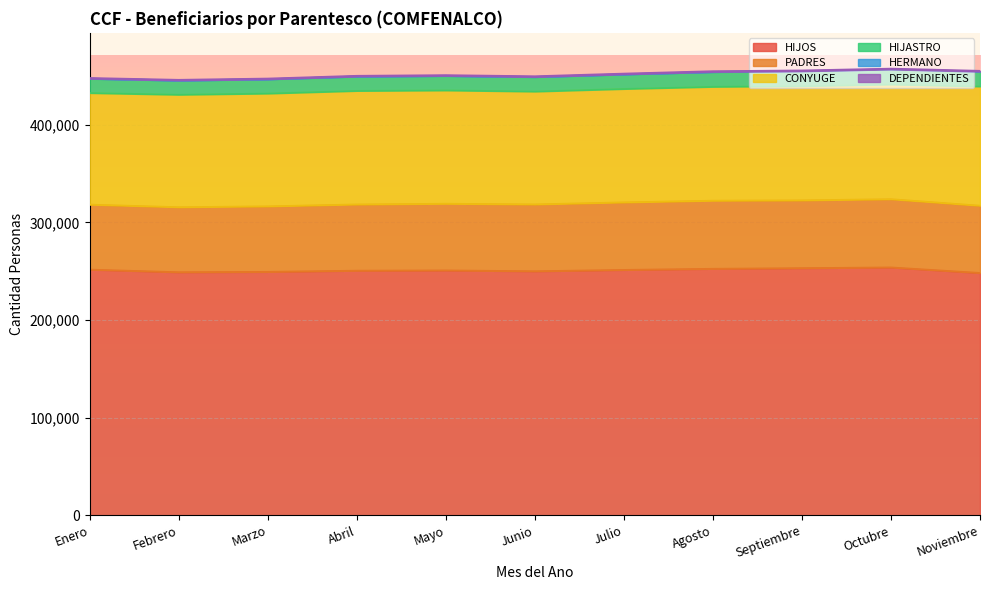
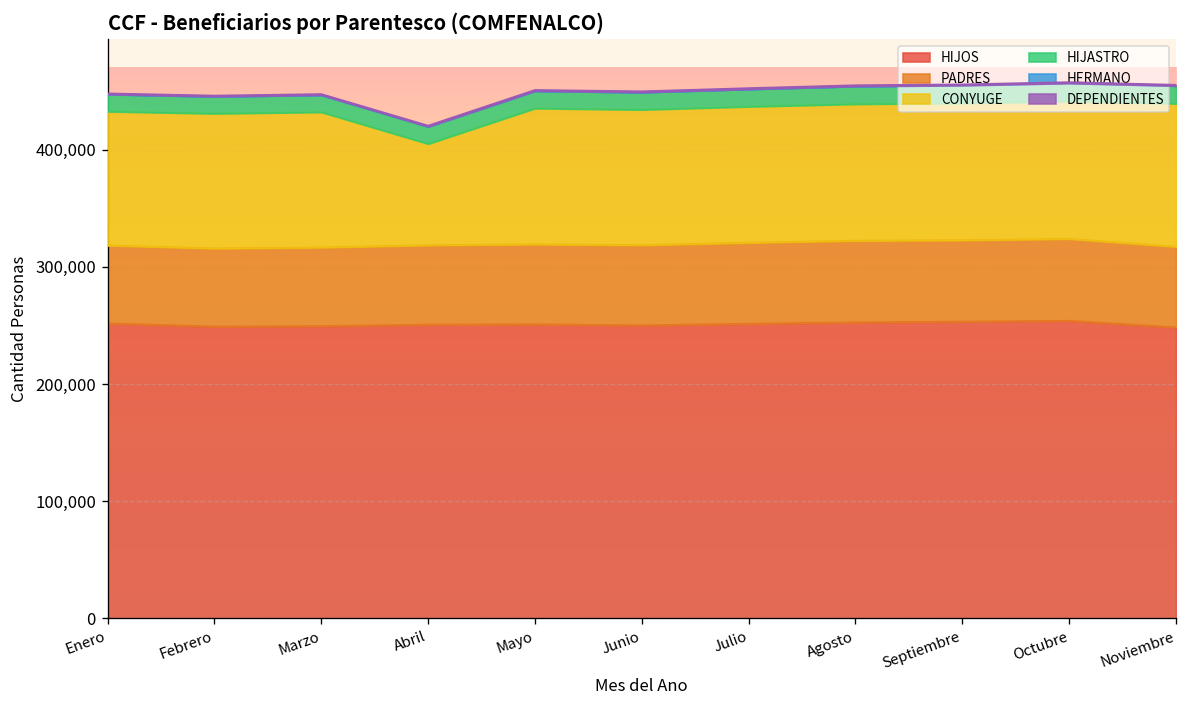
CONYUGE, Abril: 120,000 -> 90,000
